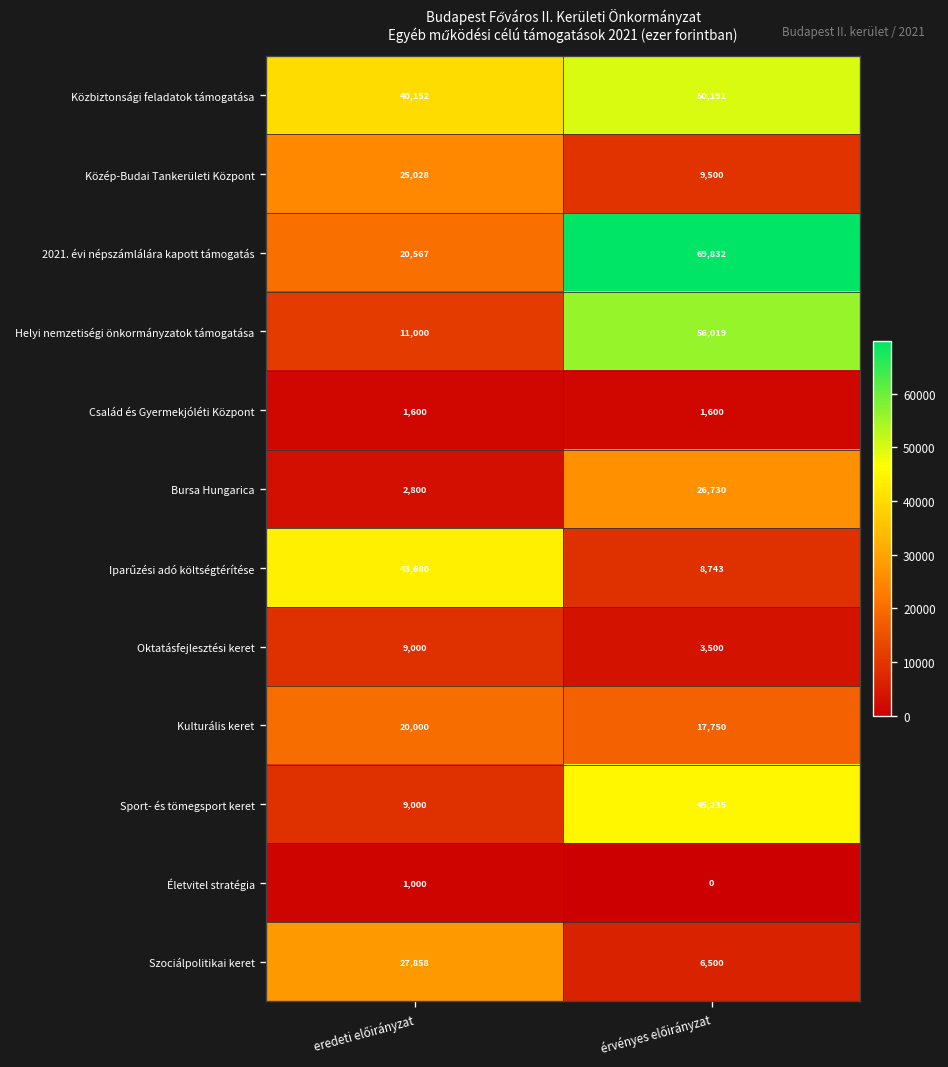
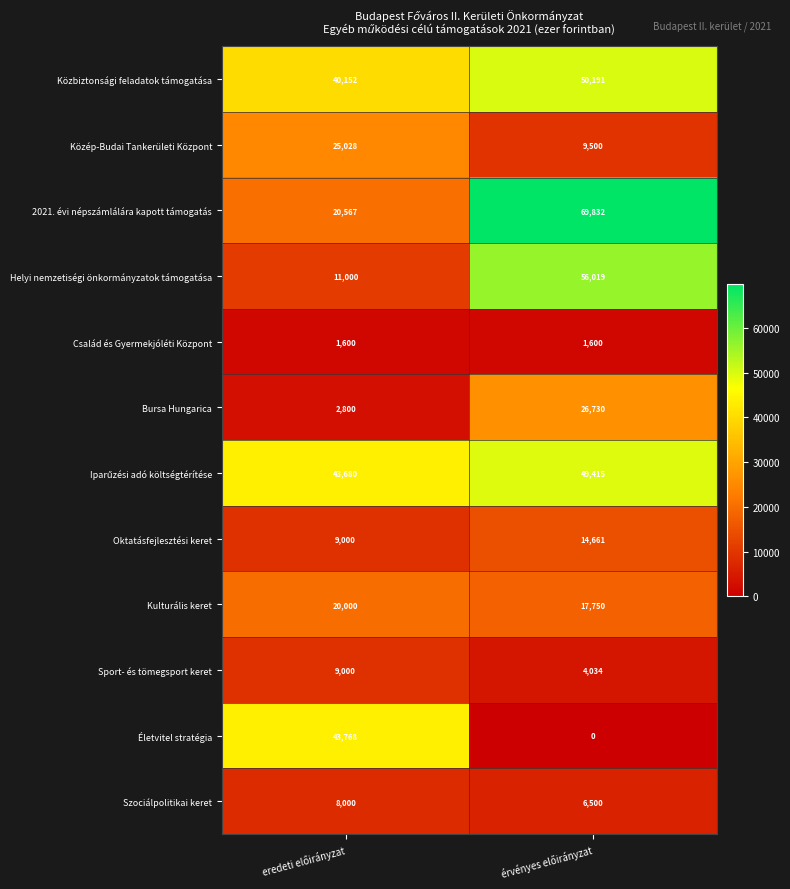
Iparűzési adó költségtérítése, érvényes előirányzat: 8,743 -> 49,415
Oktatásfejlesztési keret, érvényes előirányzat: 3,500 -> 14,661
Sport- és tömegsport keret, érvényes előirányzat: 45,235 -> 4,034
Életvitel stratégia, eredeti előirányzat: 1,000 -> 43,768
Szociálpolitikai keret, eredeti előirányzat: 27,858 -> 8,000
